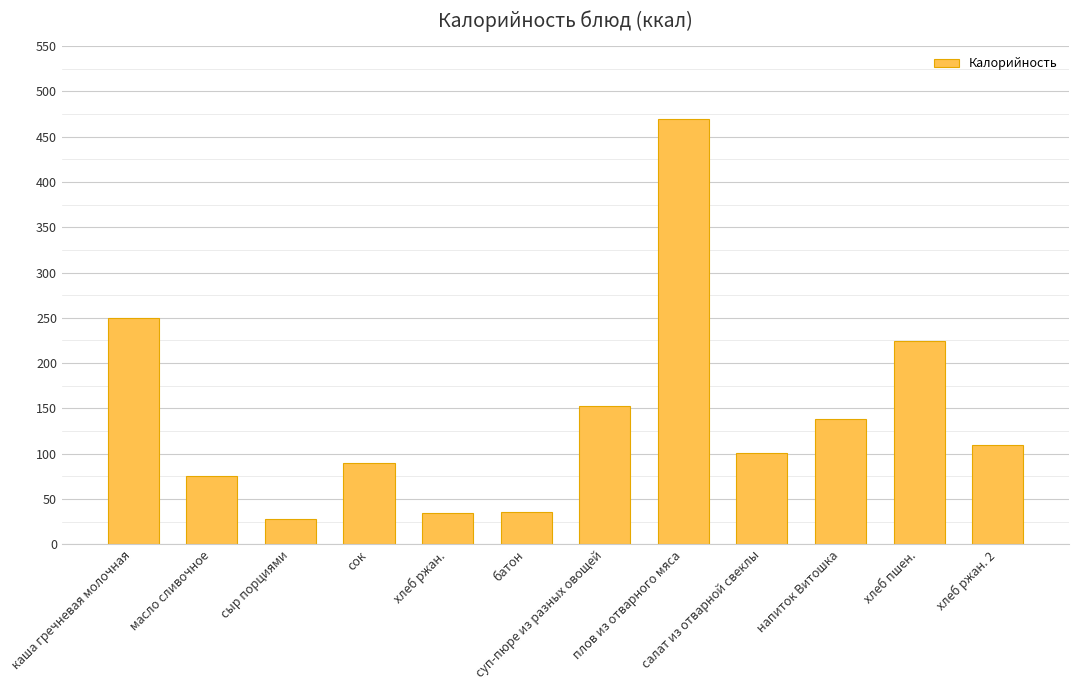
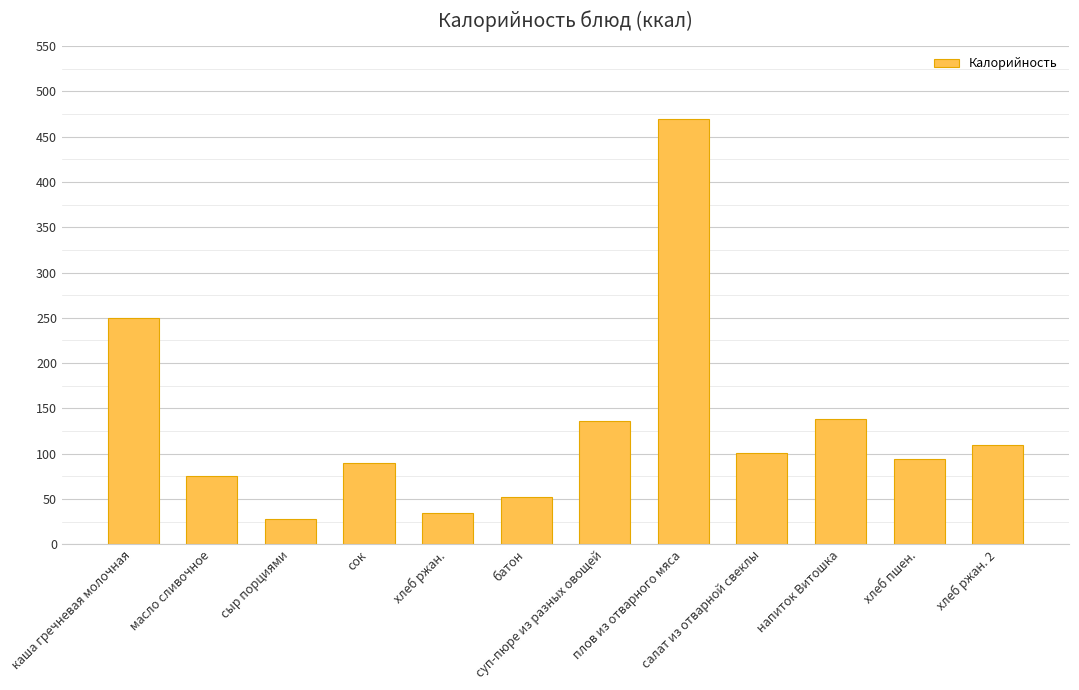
батон: 40 -> 50
суп-пюре из разных овощей: 150 -> 140
хлеб пшен.: 220 -> 90
